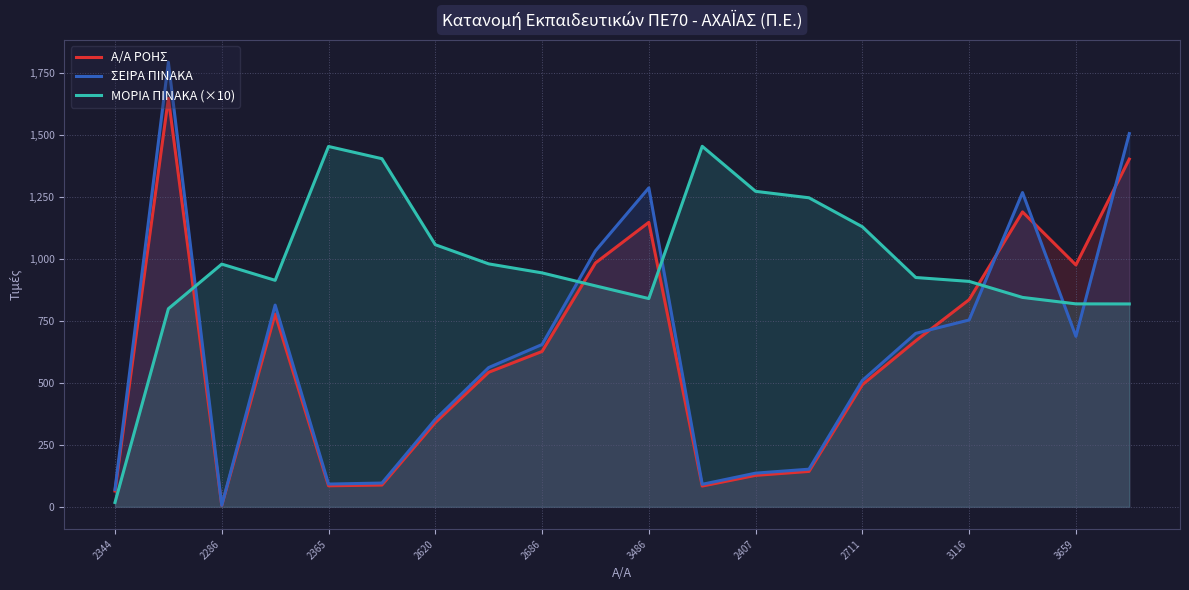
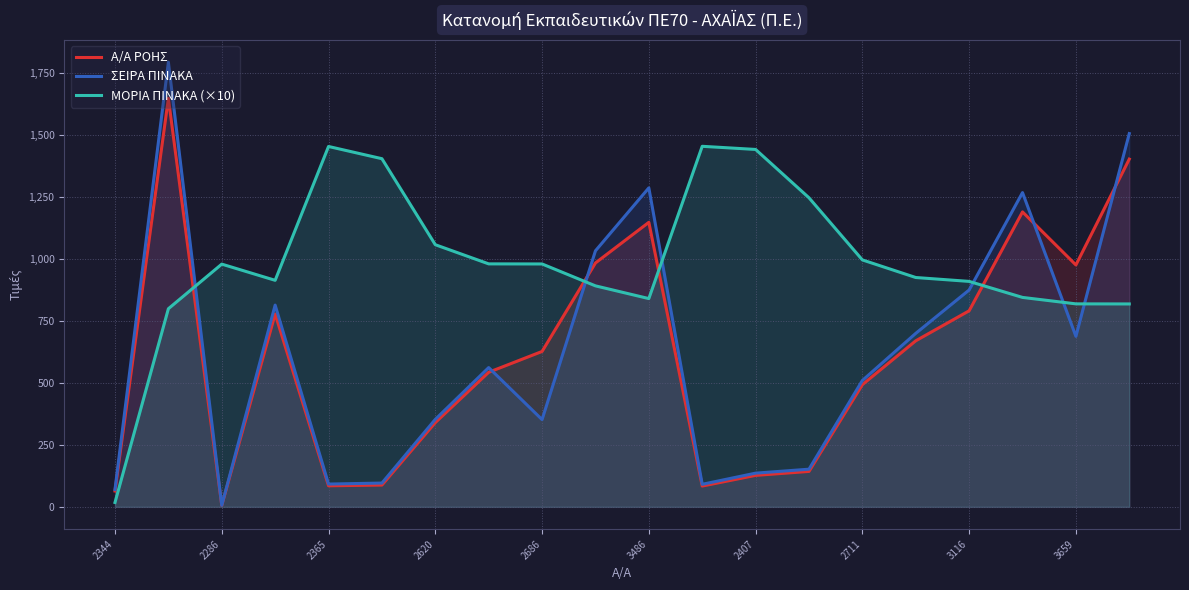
ΣΕΙΡΑ ΠΙΝΑΚΑ, 2686: 660 -> 350
ΜΟΡΙΑ ΠΙΝΑΚΑ (×10), 2686: 940 -> 980
ΜΟΡΙΑ ΠΙΝΑΚΑ (×10), 2407: 1,270 -> 1,440
ΜΟΡΙΑ ΠΙΝΑΚΑ (×10), 2711: 1,130 -> 1,000
Α/Α ΡΟΗΣ, 3116: 840 -> 790
ΣΕΙΡΑ ΠΙΝΑΚΑ, 3116: 750 -> 880
